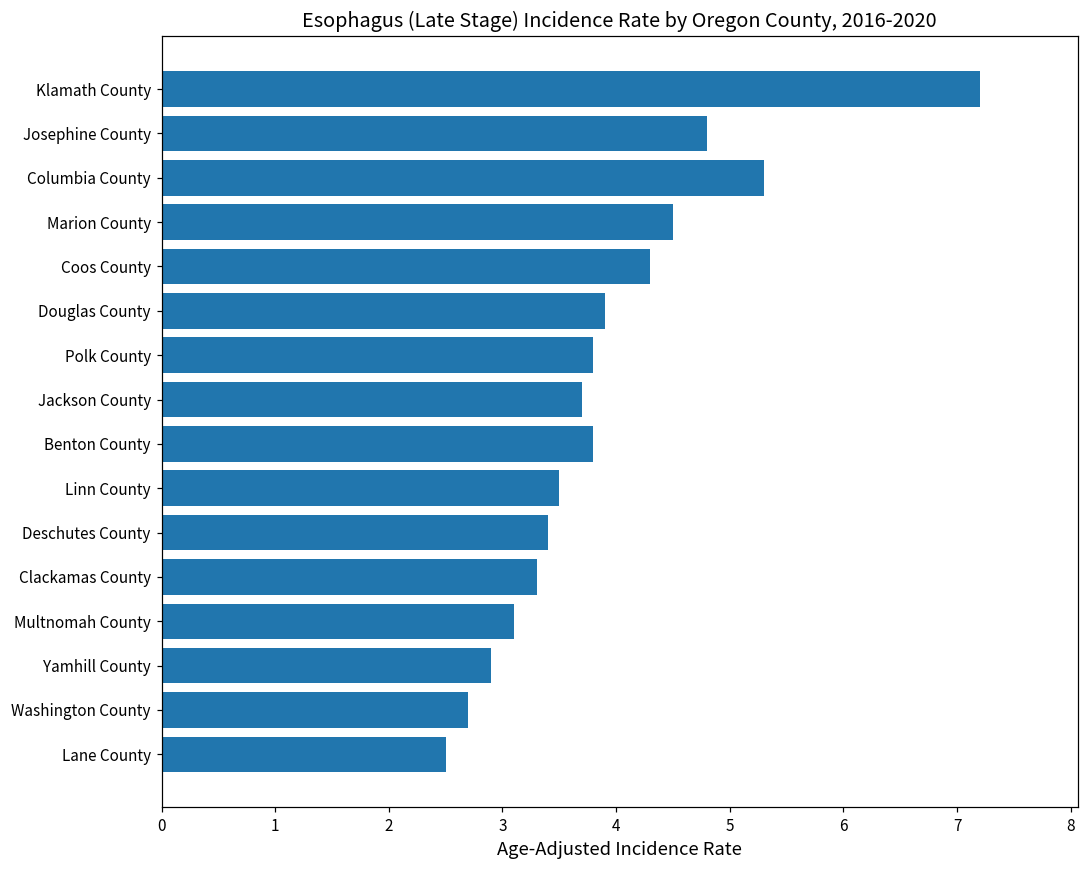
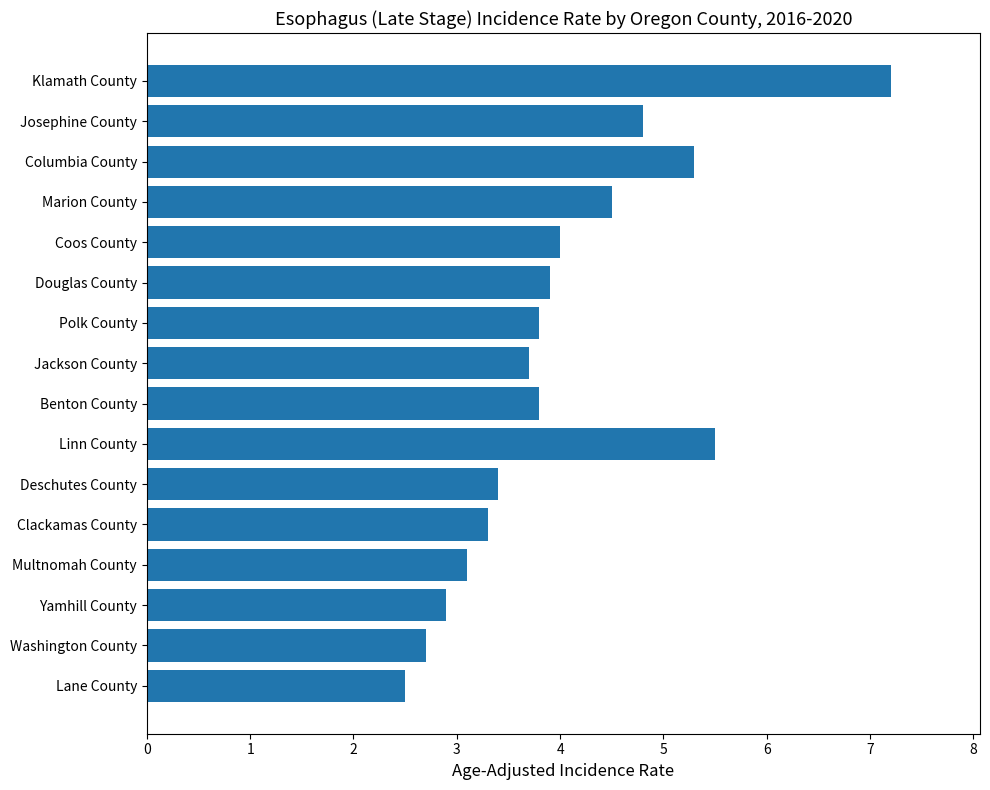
Coos County: 4.3 -> 4.0
Linn County: 3.5 -> 5.5
